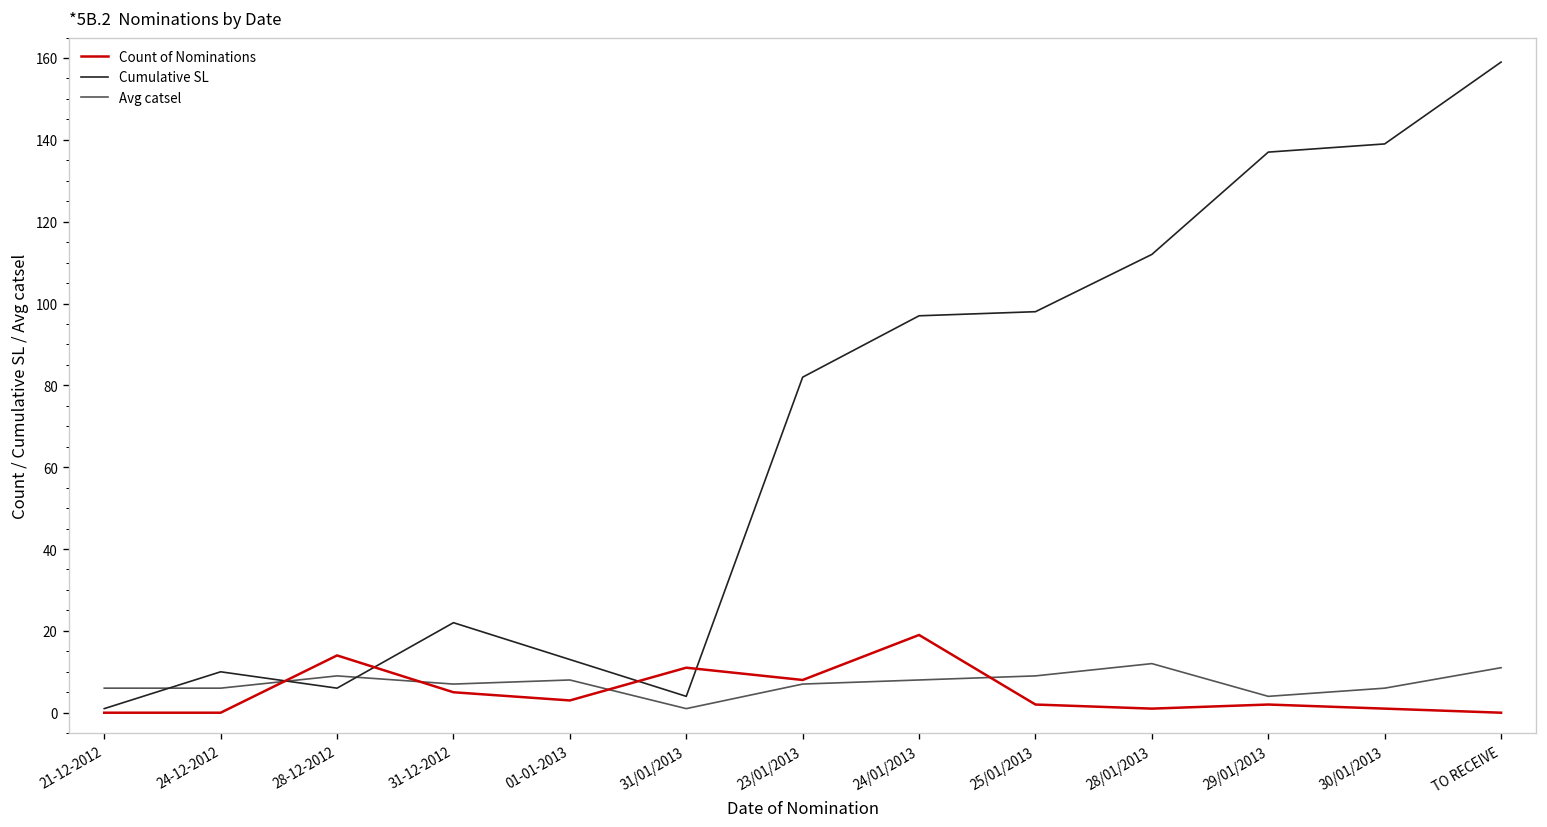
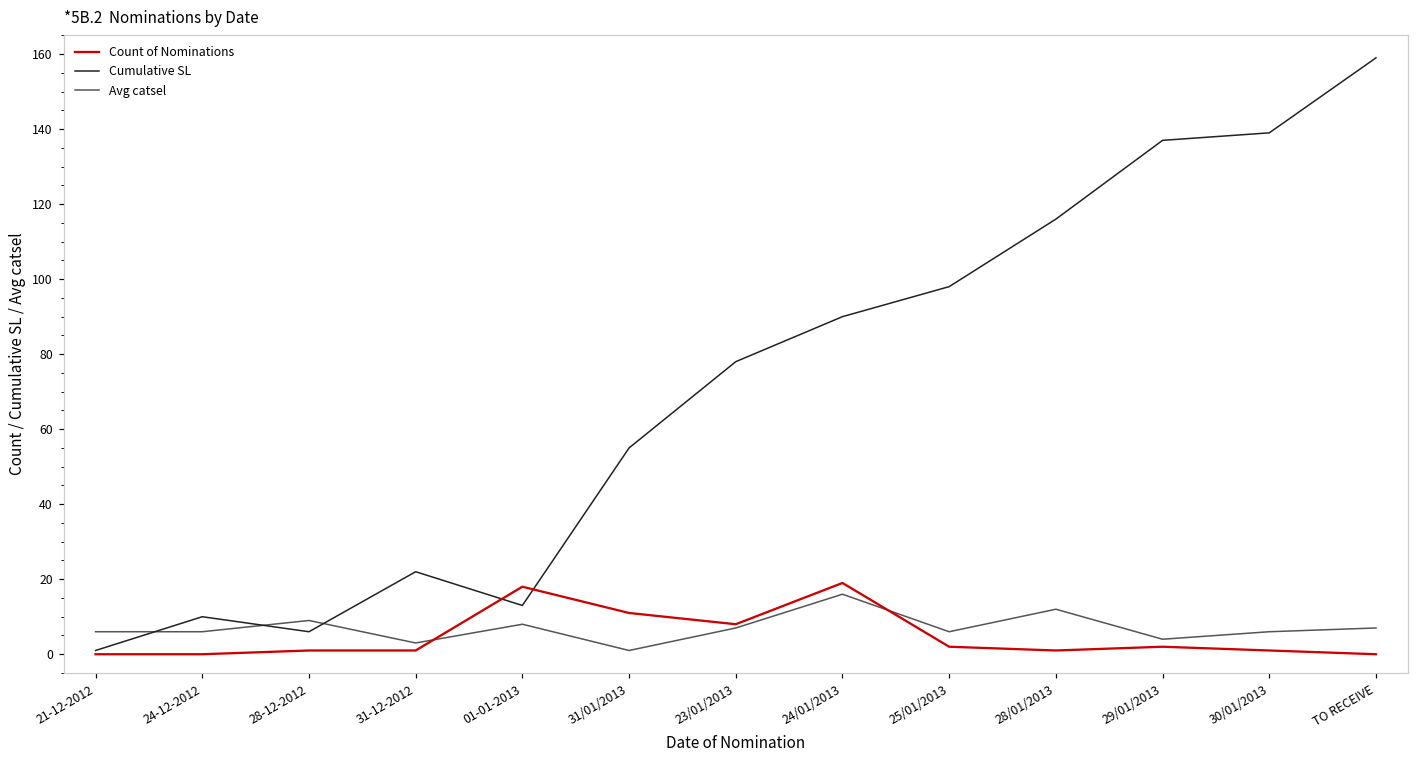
Count of Nominations, 28-12-2012: 14 -> 1
Count of Nominations, 31-12-2012: 5 -> 1
Avg catsel, 31-12-2012: 7 -> 3
Count of Nominations, 01-01-2013: 3 -> 18
Cumulative SL, 31/01/2013: 4 -> 55
Cumulative SL, 23/01/2013: 82 -> 78
Cumulative SL, 24/01/2013: 97 -> 90
Avg catsel, 24/01/2013: 8 -> 16
Avg catsel, 25/01/2013: 9 -> 6
Cumulative SL, 28/01/2013: 112 -> 116
Avg catsel, TO RECEIVE: 11 -> 7
